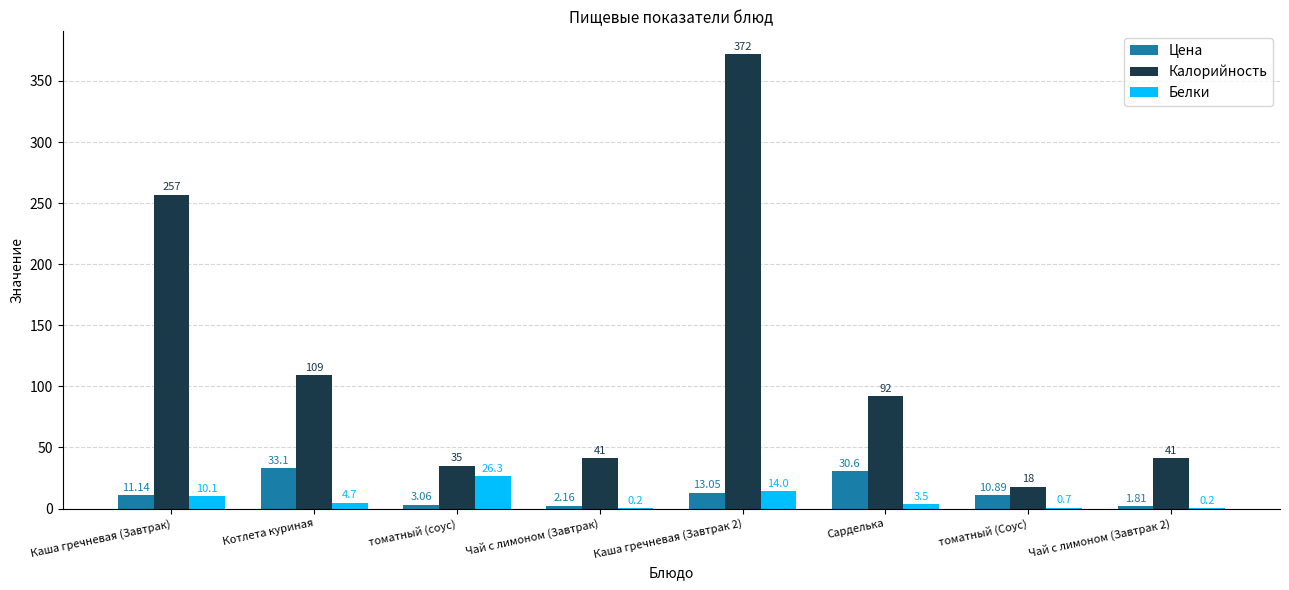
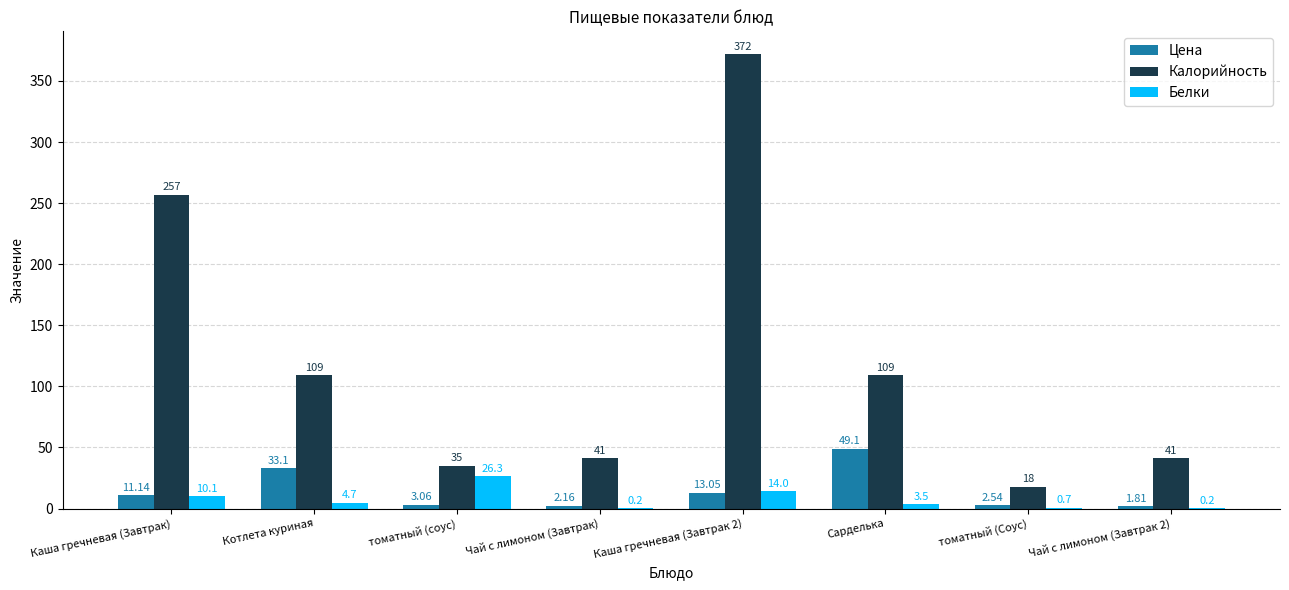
Цена, Сарделька: 30.6 -> 49.1
Калорийность, Сарделька: 92 -> 109
Цена, томатный (Соус): 10.89 -> 2.54
